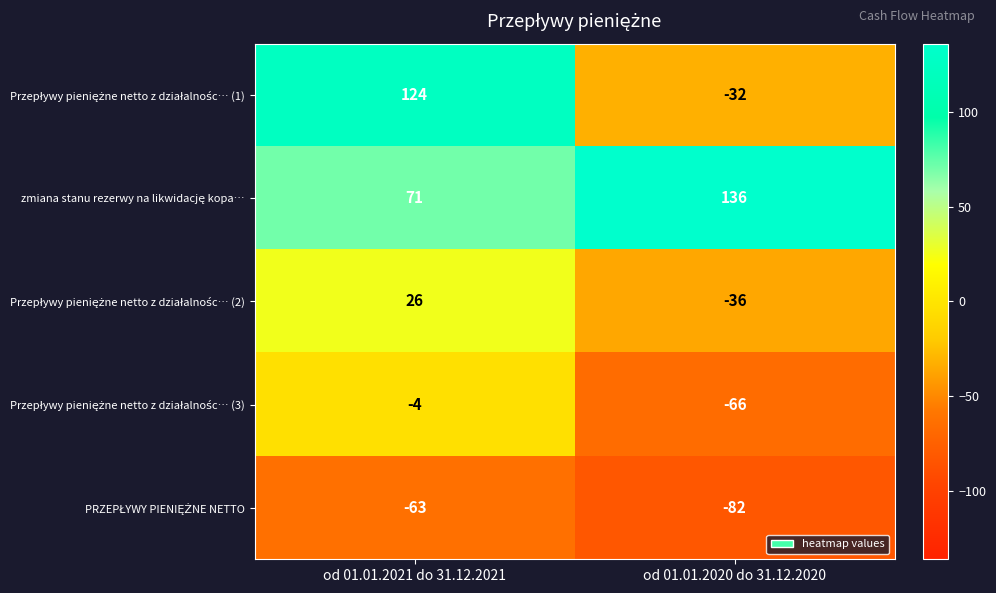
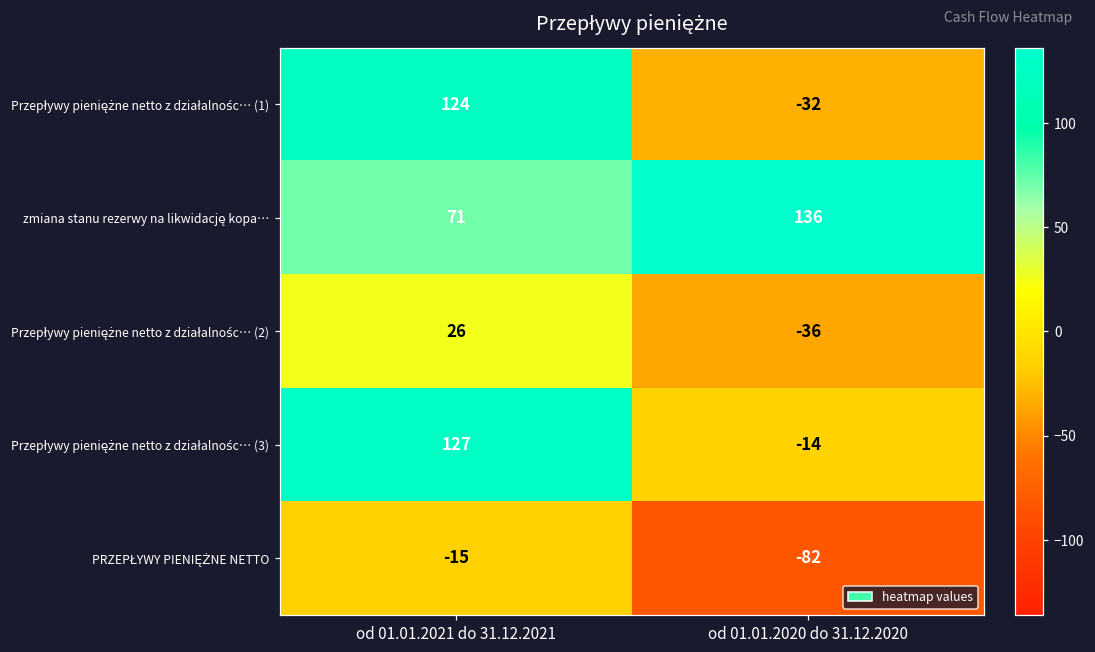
Przepływy pieniężne netto z działalnośc… (3), od 01.01.2021 do 31.12.2021: -4 -> 127
Przepływy pieniężne netto z działalnośc… (3), od 01.01.2020 do 31.12.2020: -66 -> -14
PRZEPŁYWY PIENIĘŻNE NETTO, od 01.01.2021 do 31.12.2021: -63 -> -15
